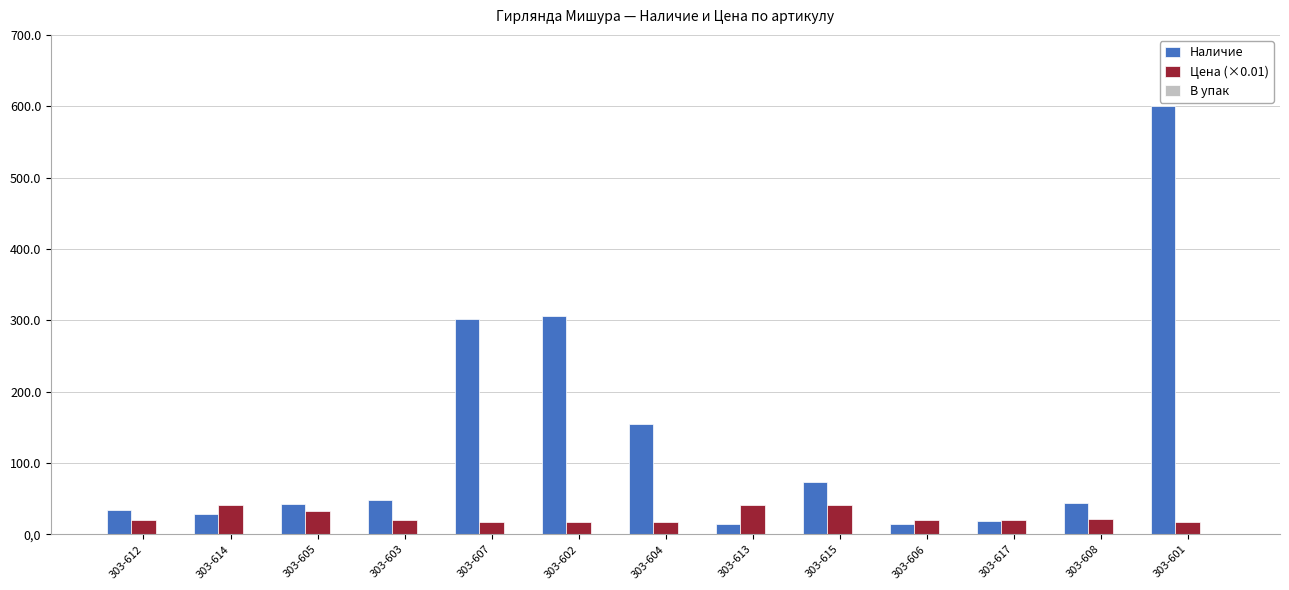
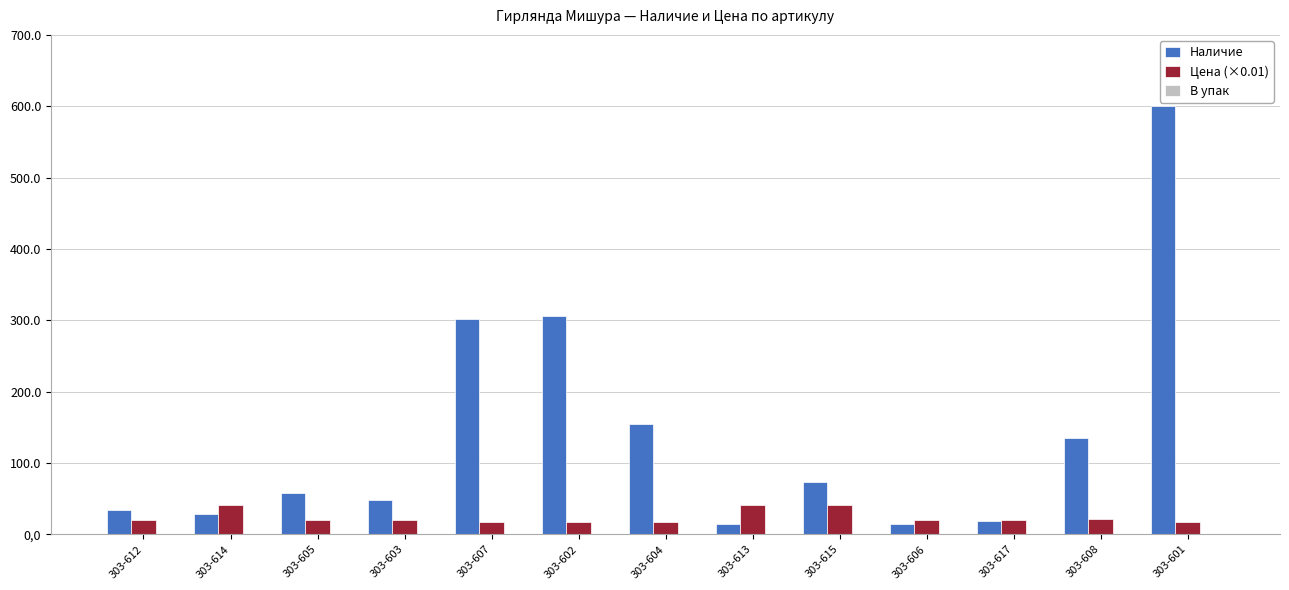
Наличие, 303-605: 40 -> 60
Цена (×0.01), 303-605: 30 -> 20
Наличие, 303-608: 40 -> 140
